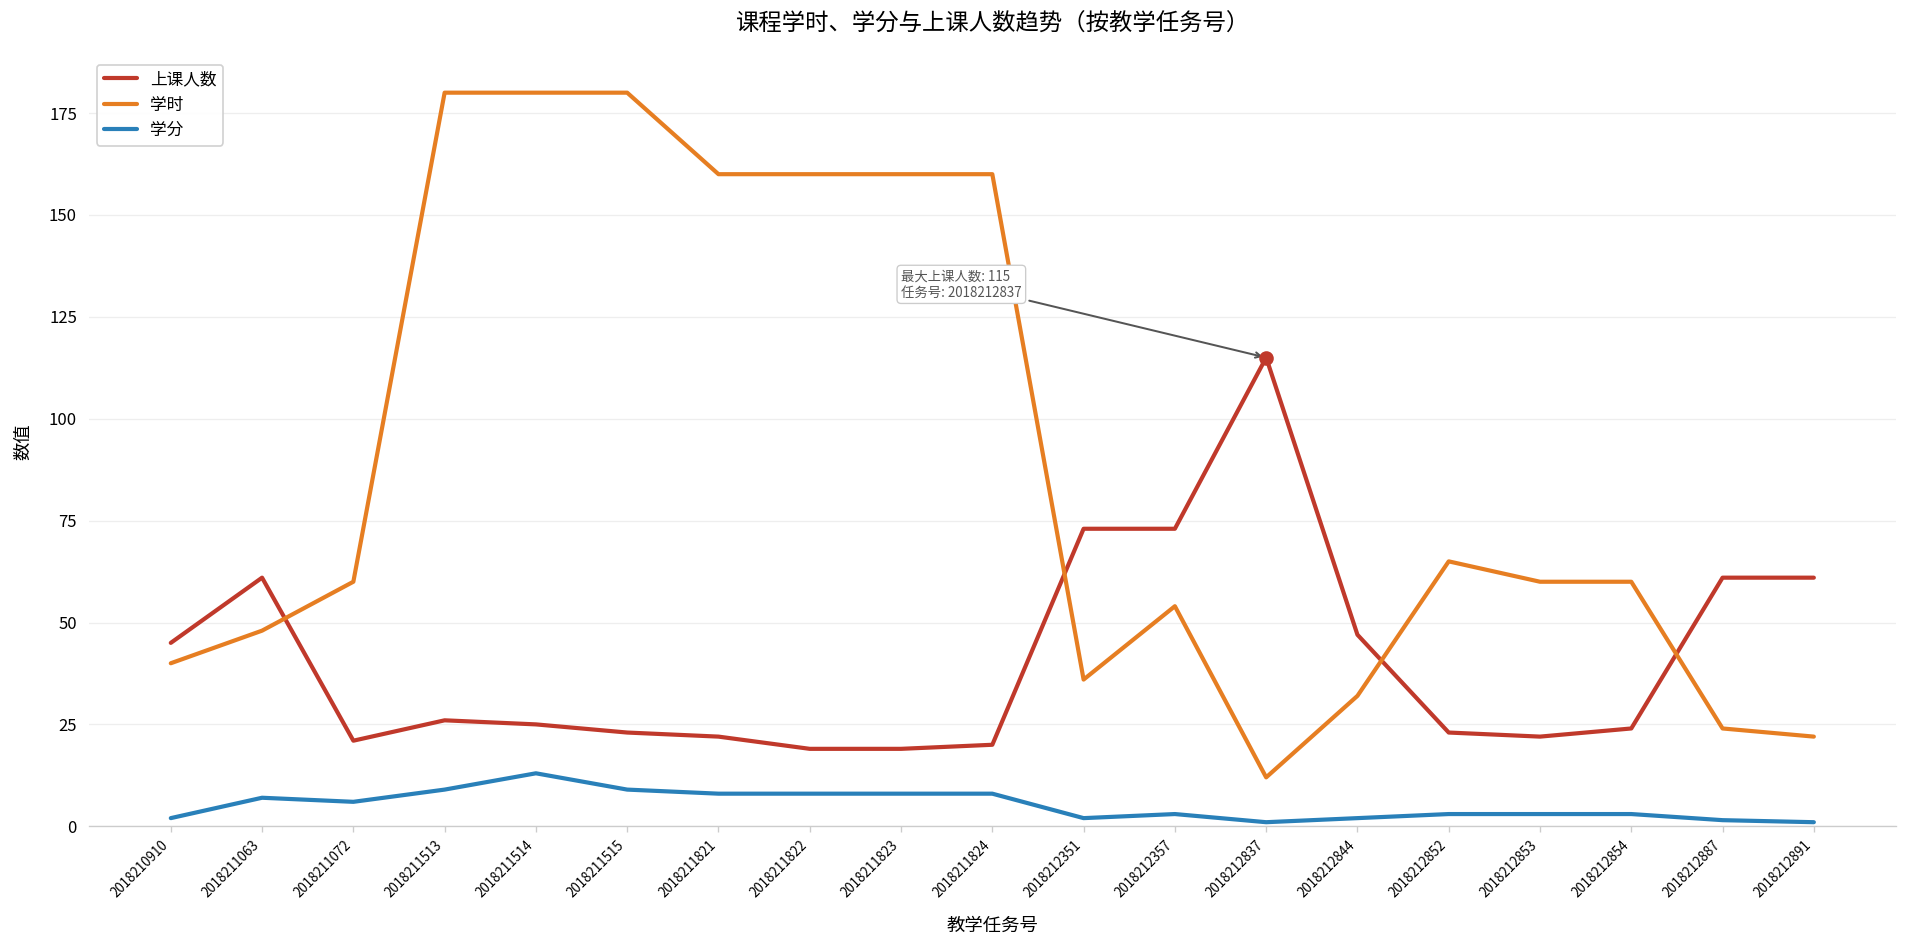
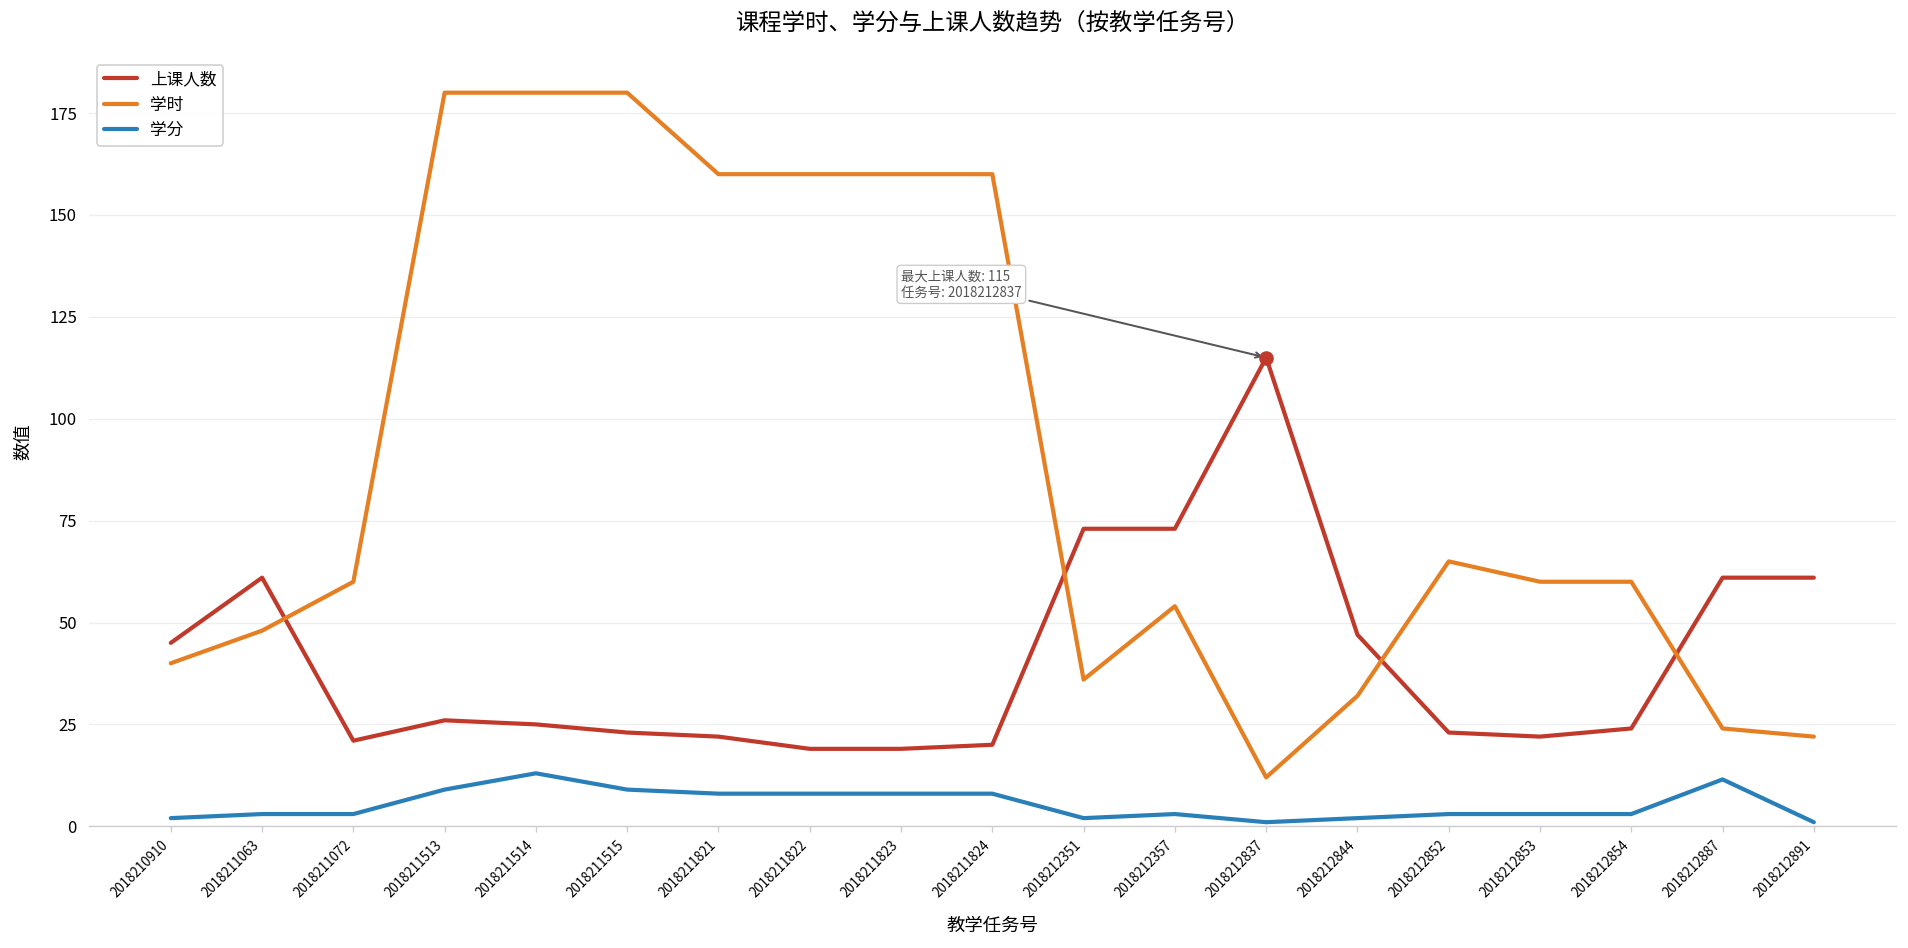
学分, 2018211063: 7 -> 3
学分, 2018211072: 6 -> 3
学分, 2018212887: 2 -> 12
